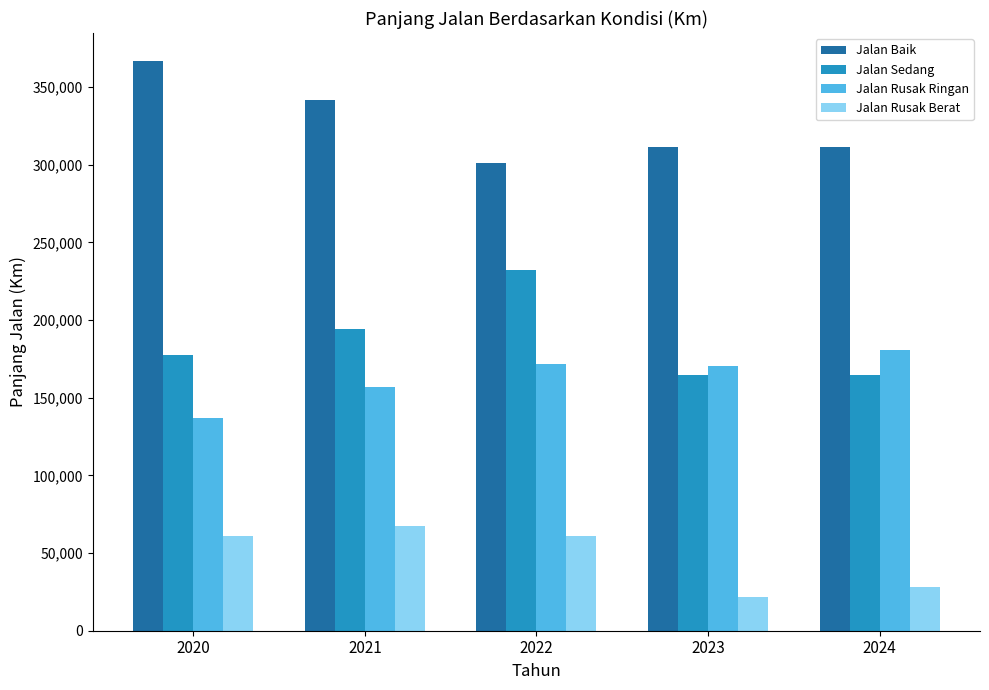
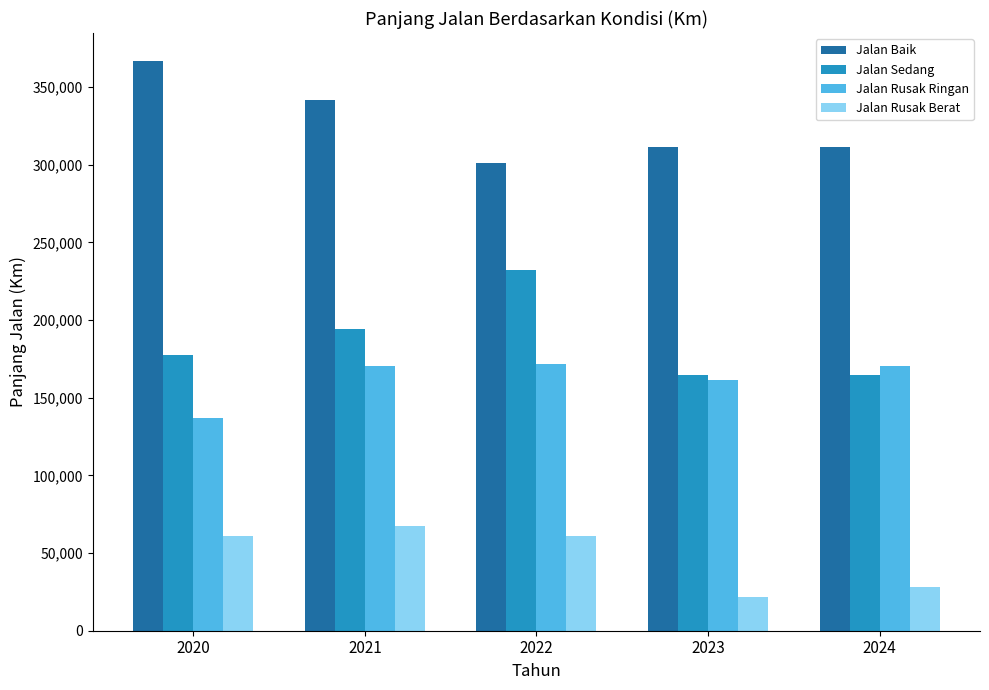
Jalan Rusak Ringan, 2021: 157,000 -> 170,000
Jalan Rusak Ringan, 2023: 170,000 -> 162,000
Jalan Rusak Ringan, 2024: 181,000 -> 170,000
